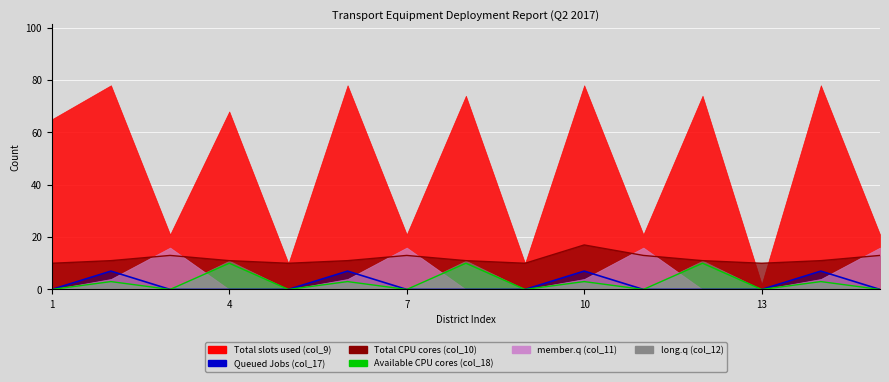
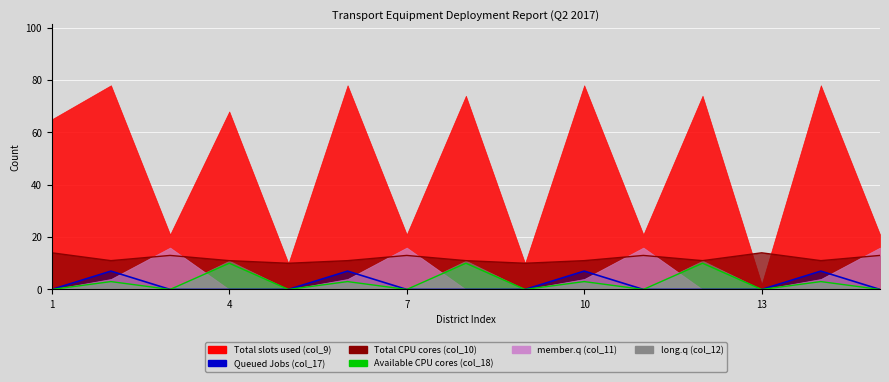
Total CPU cores (col_10), 1: 10 -> 14
Total CPU cores (col_10), 10: 17 -> 11
Total CPU cores (col_10), 13: 10 -> 14
